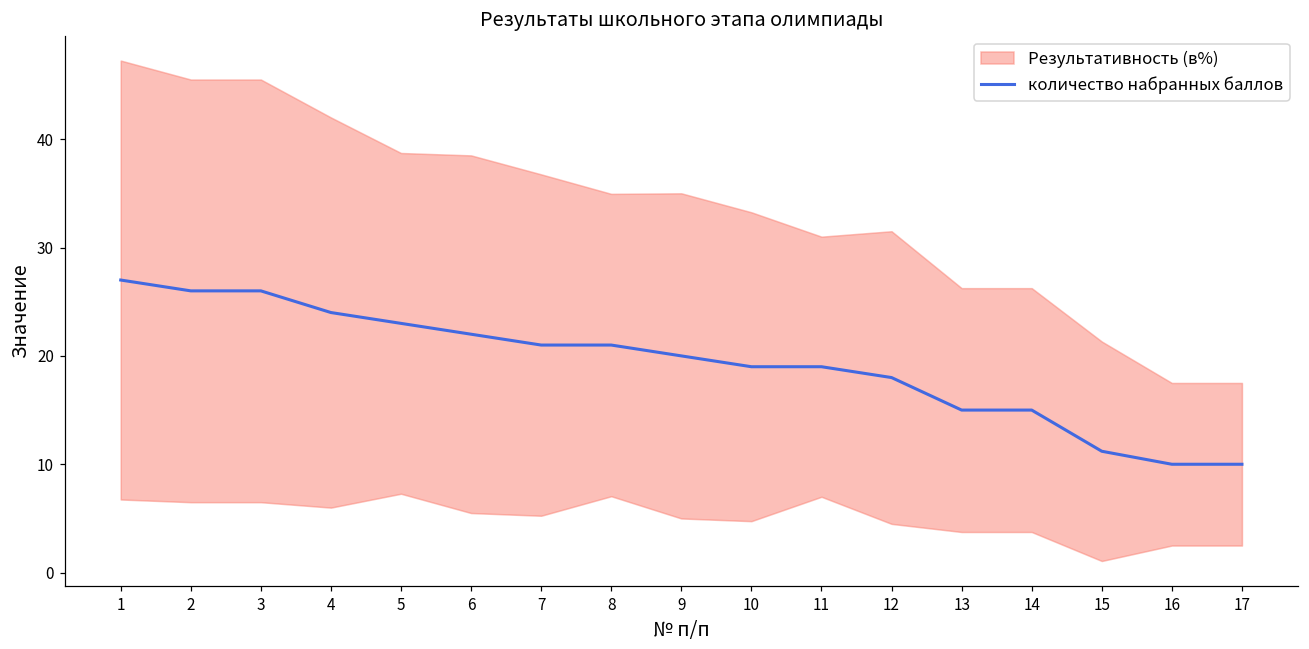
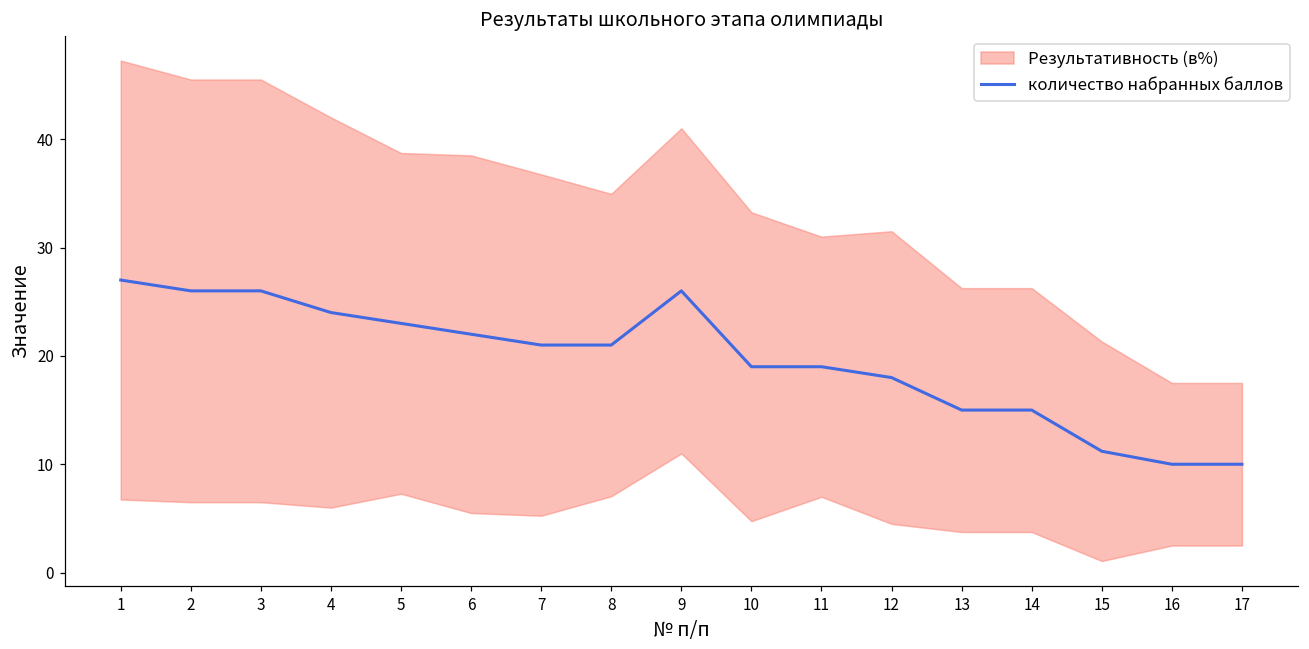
количество набранных баллов, 9: 20 -> 26
